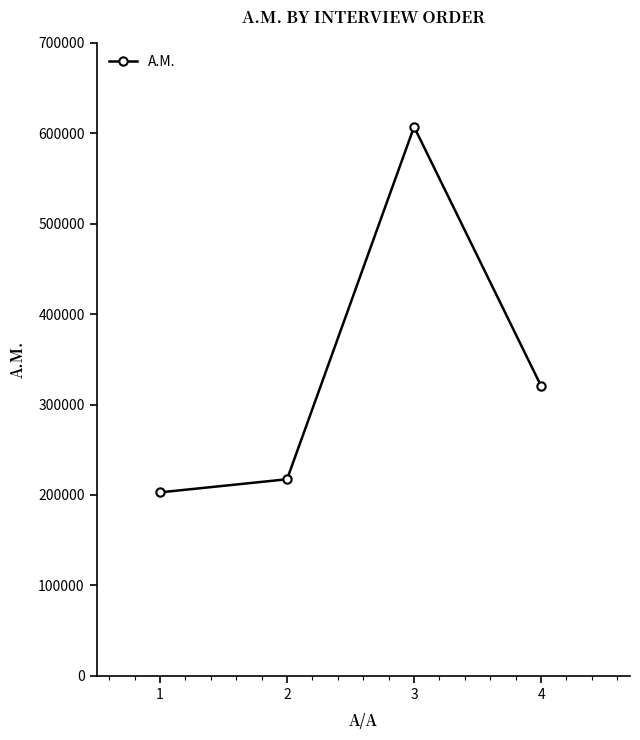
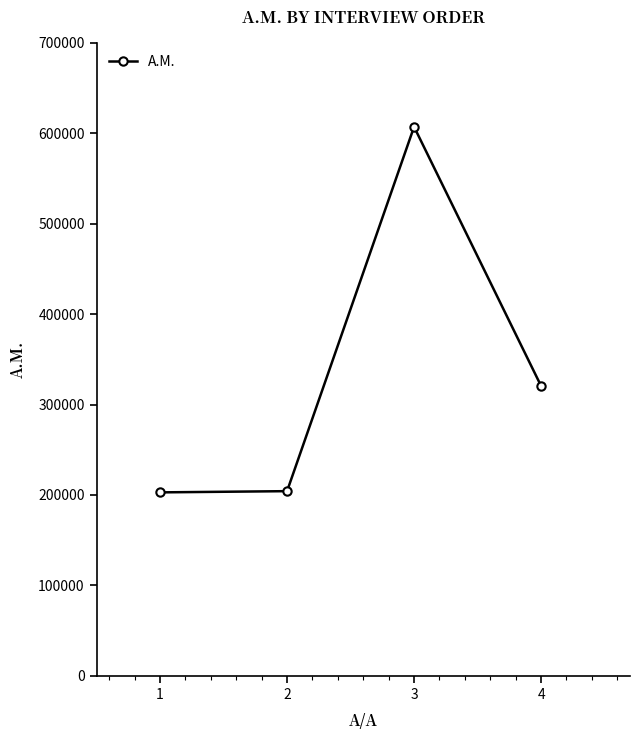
2: 220000 -> 200000
